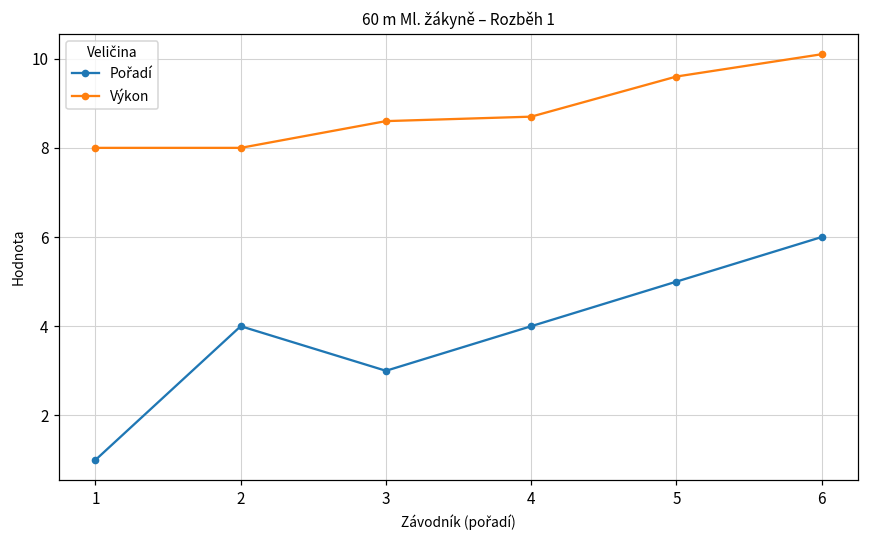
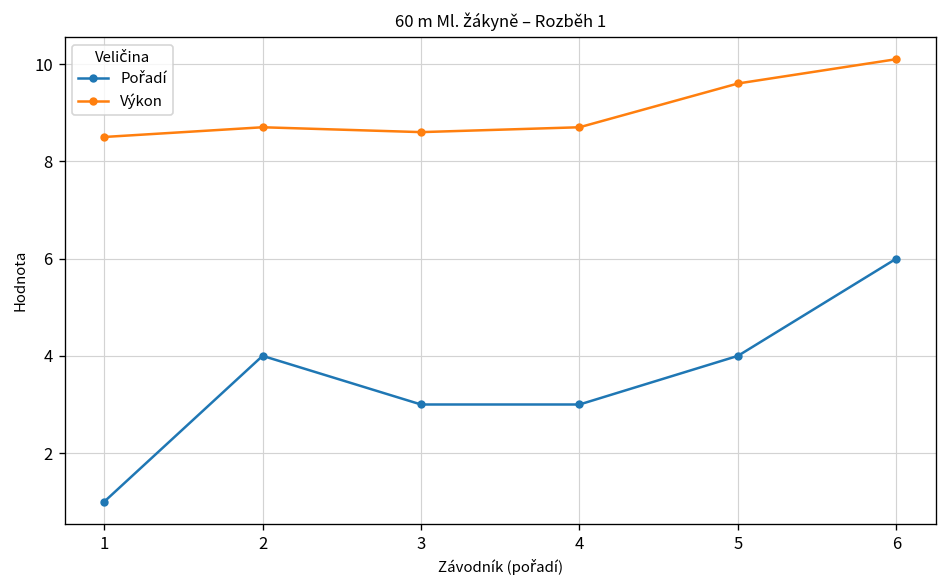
Výkon, 1: 8.0 -> 8.5
Výkon, 2: 8.0 -> 8.7
Pořadí, 4: 4 -> 3
Pořadí, 5: 5 -> 4
